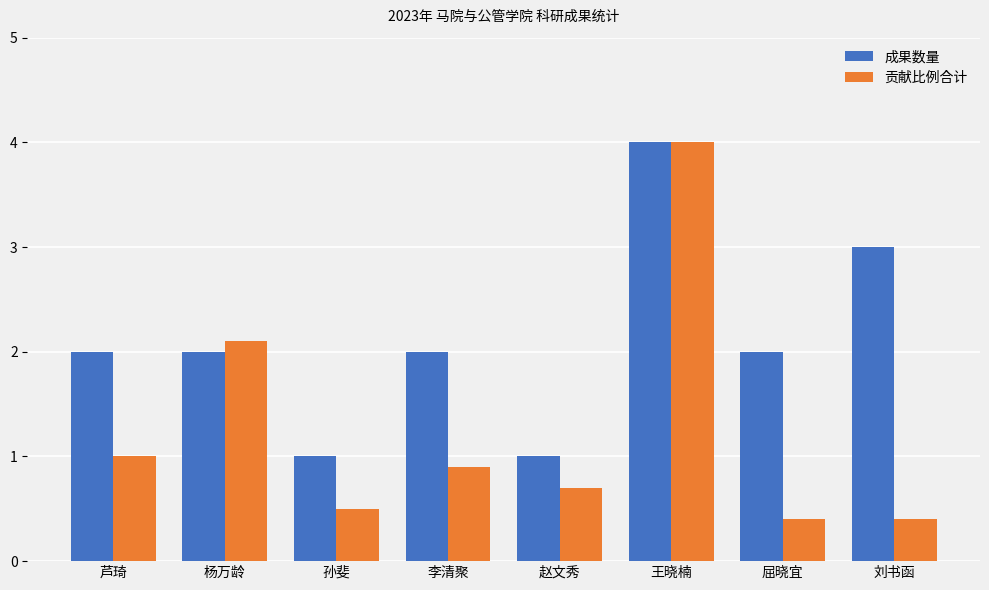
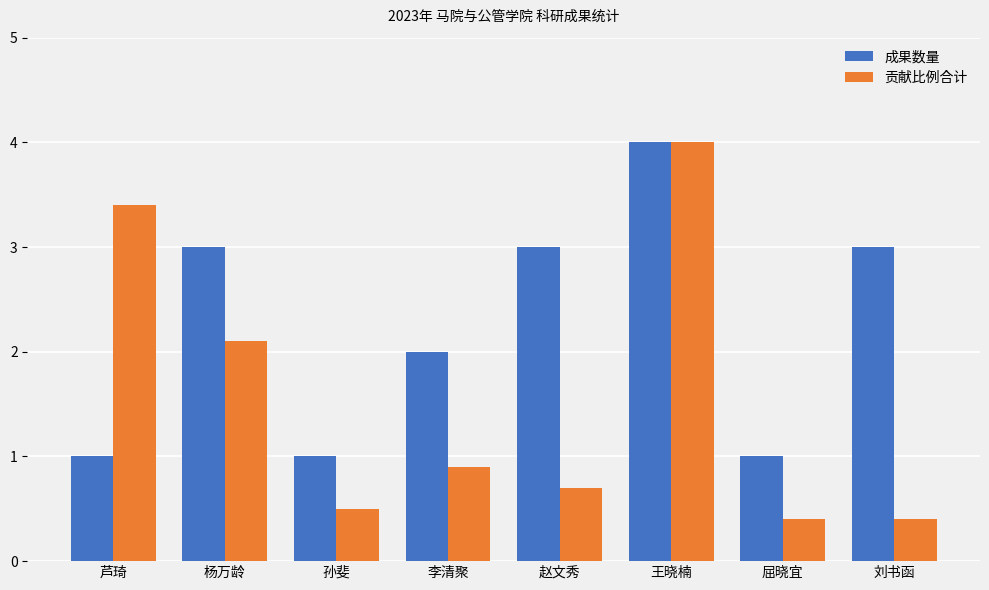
成果数量, 芦琦: 2 -> 1
贡献比例合计, 芦琦: 1.0 -> 3.4
成果数量, 杨万龄: 2 -> 3
成果数量, 赵文秀: 1 -> 3
成果数量, 屈晓宜: 2 -> 1
